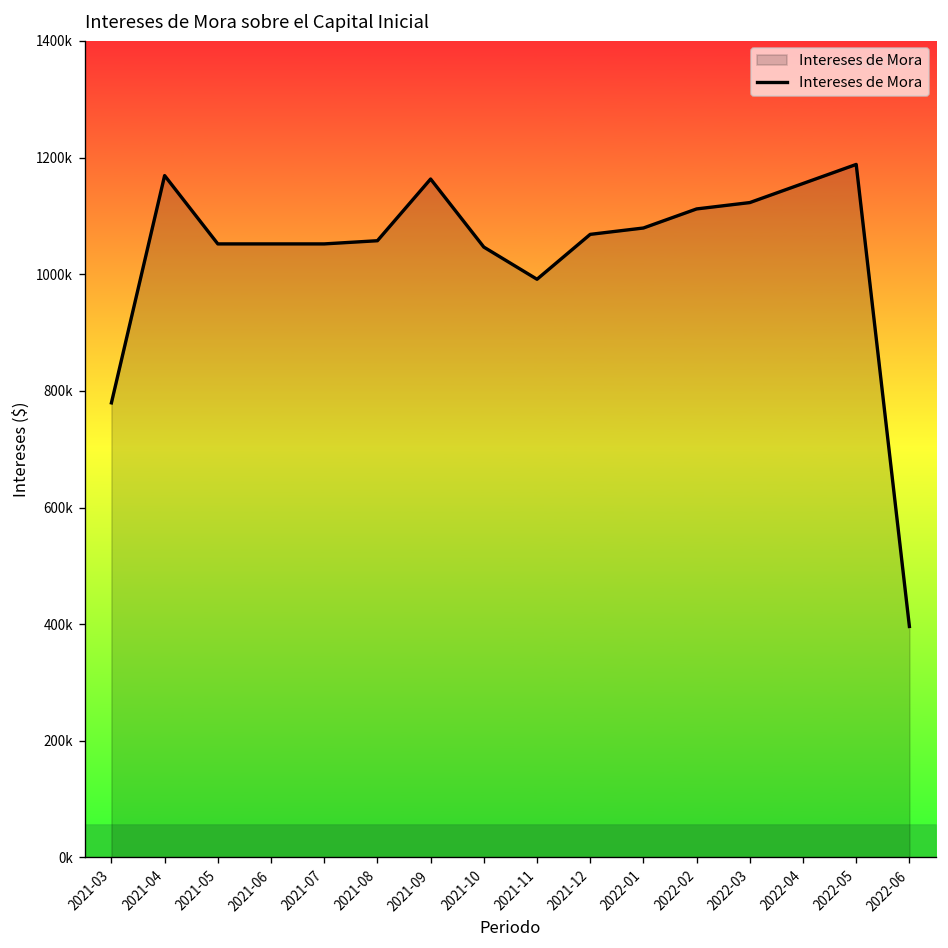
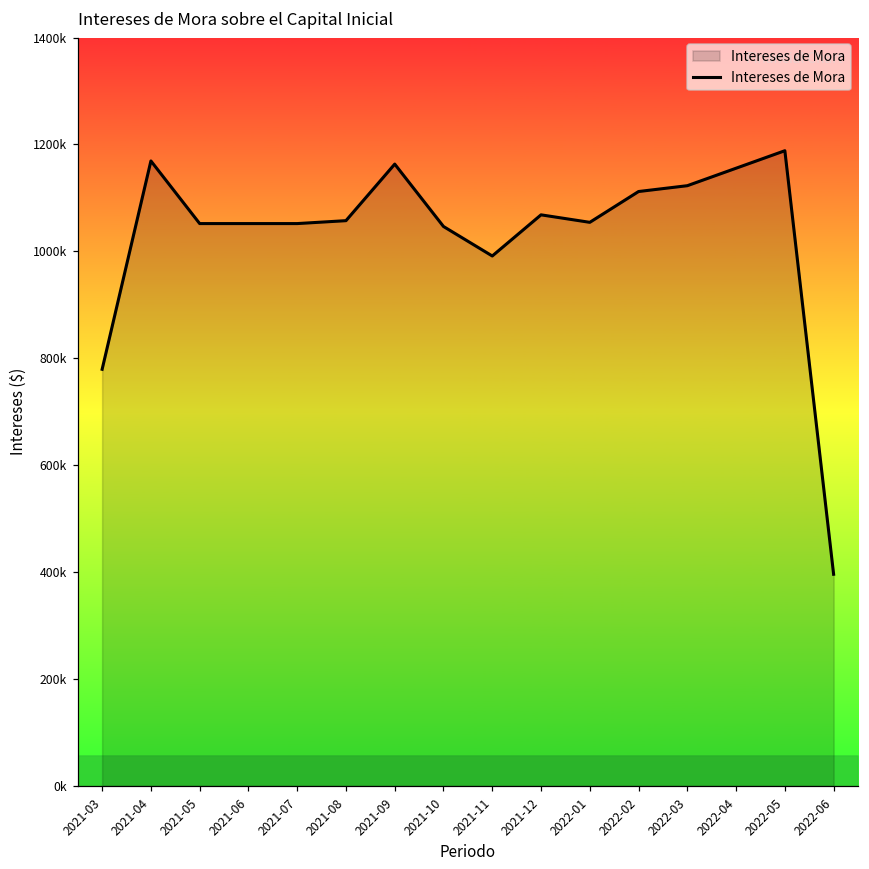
Intereses de Mora, 2022-01: 1080000 -> 1050000
